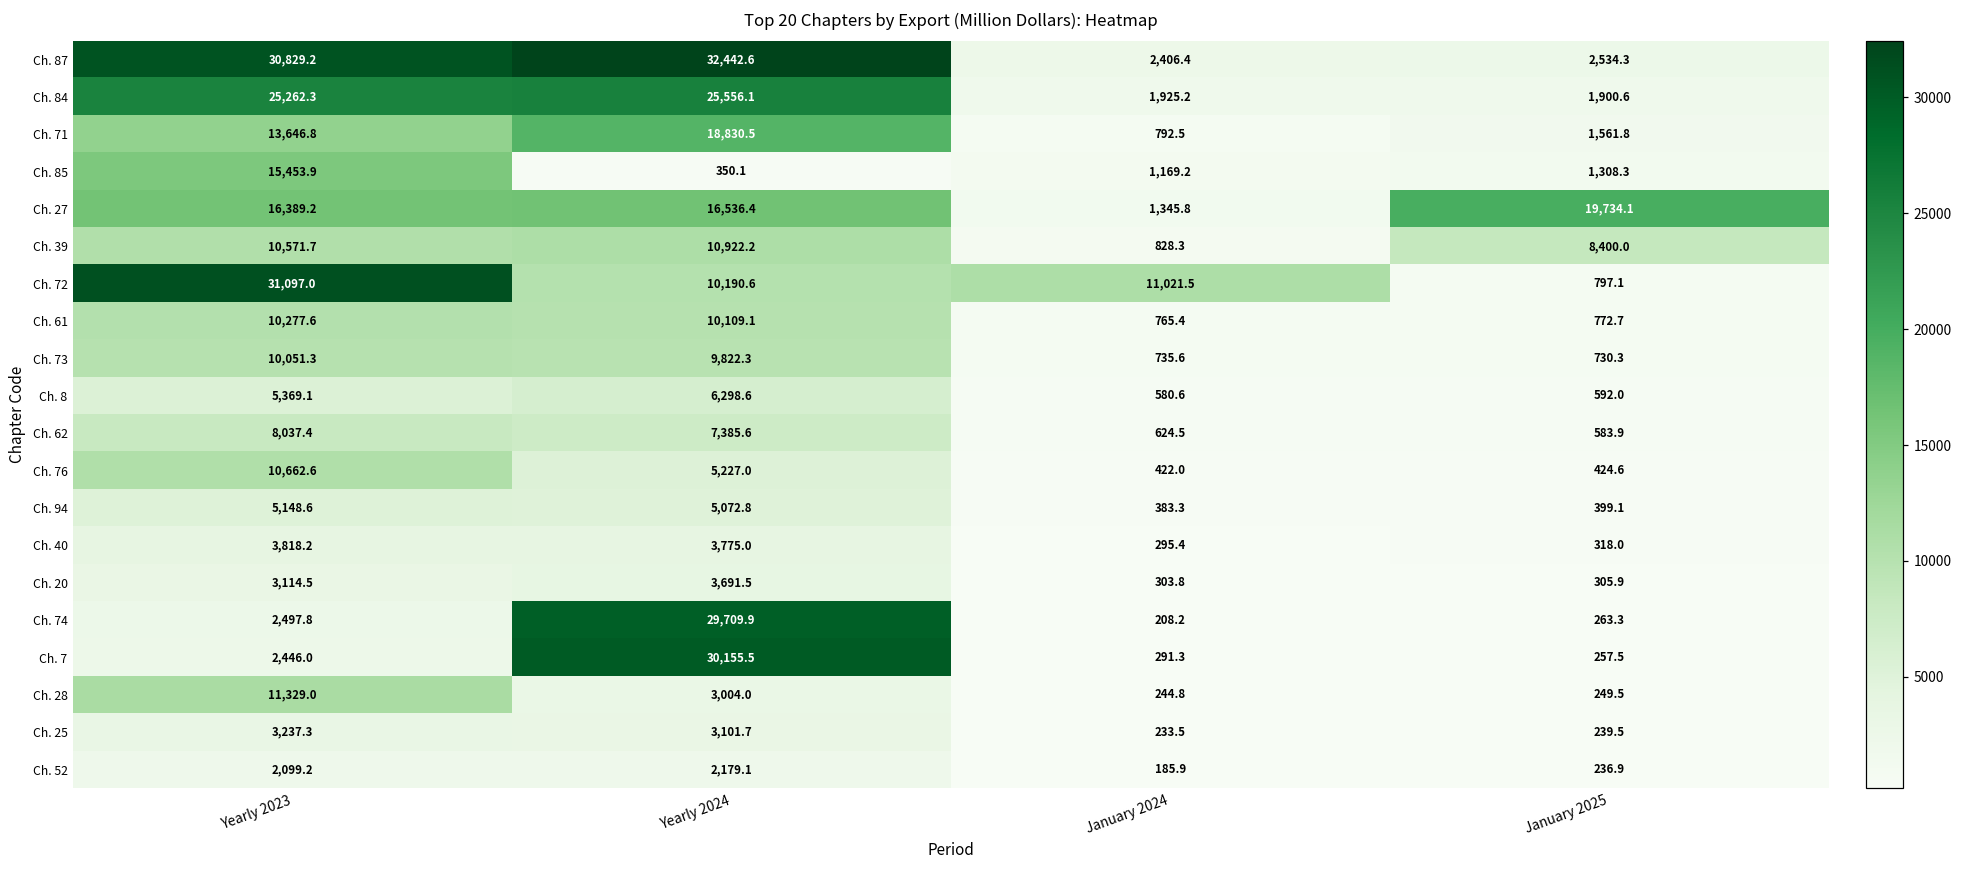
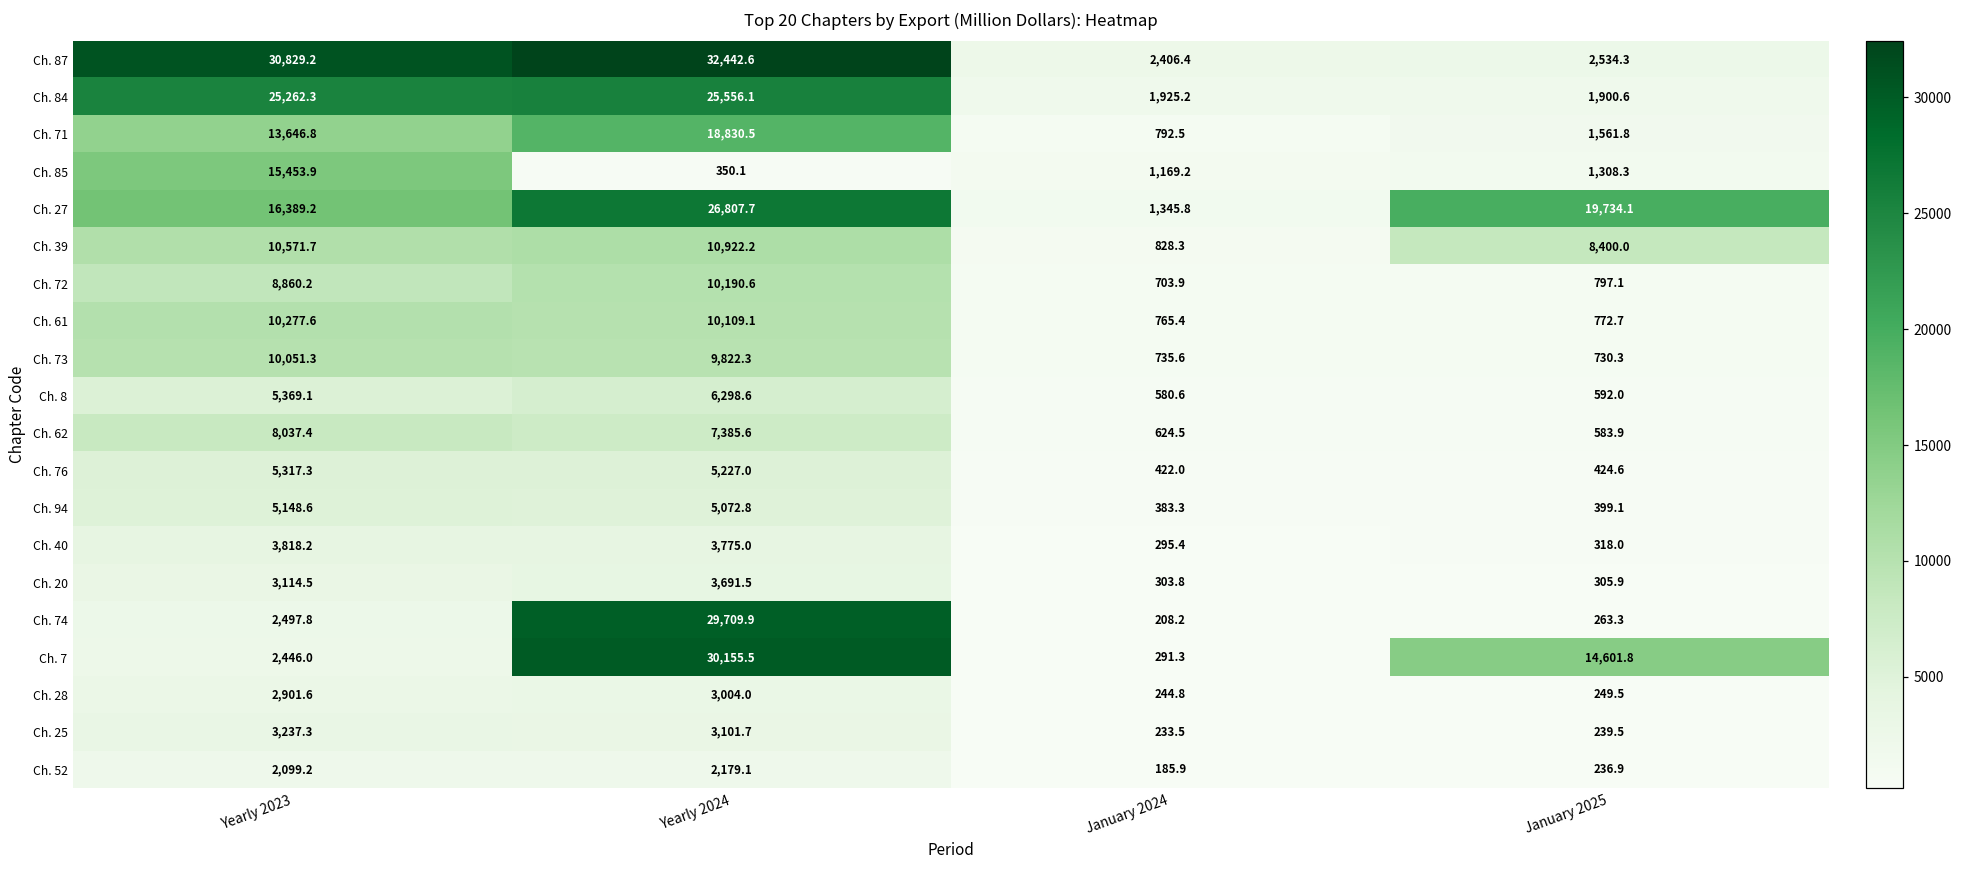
Ch. 27, Yearly 2024: 16,536.4 -> 26,807.7
Ch. 72, Yearly 2023: 31,097.0 -> 8,860.2
Ch. 72, January 2024: 11,021.5 -> 703.9
Ch. 76, Yearly 2023: 10,662.6 -> 5,317.3
Ch. 7, January 2025: 257.5 -> 14,601.8
Ch. 28, Yearly 2023: 11,329.0 -> 2,901.6
